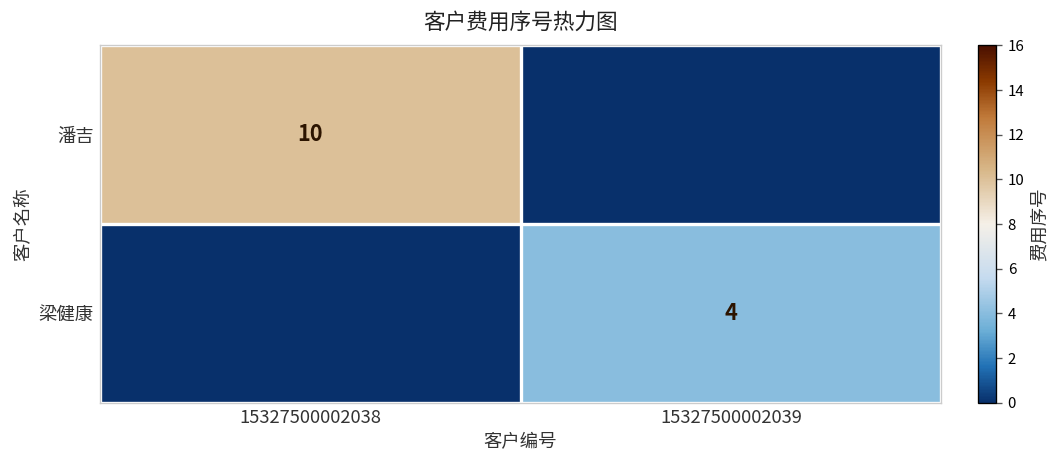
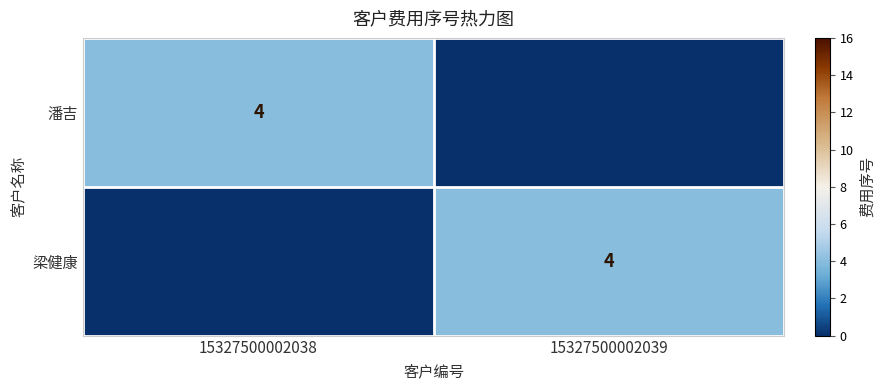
潘吉, 15327500002038: 10 -> 4
